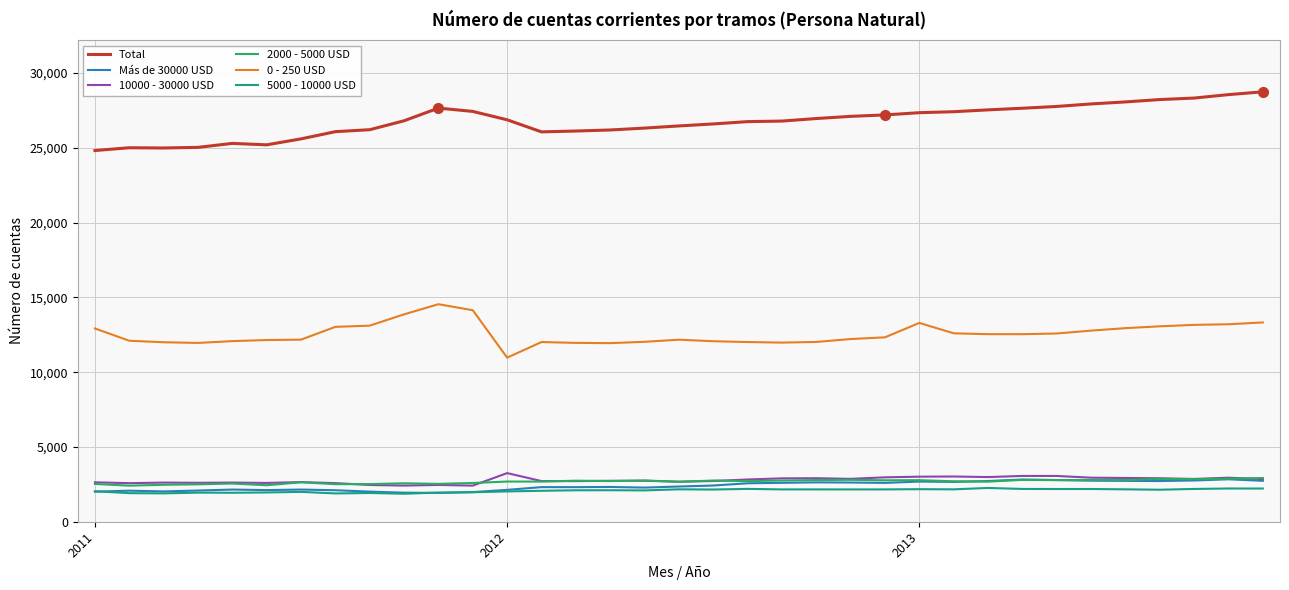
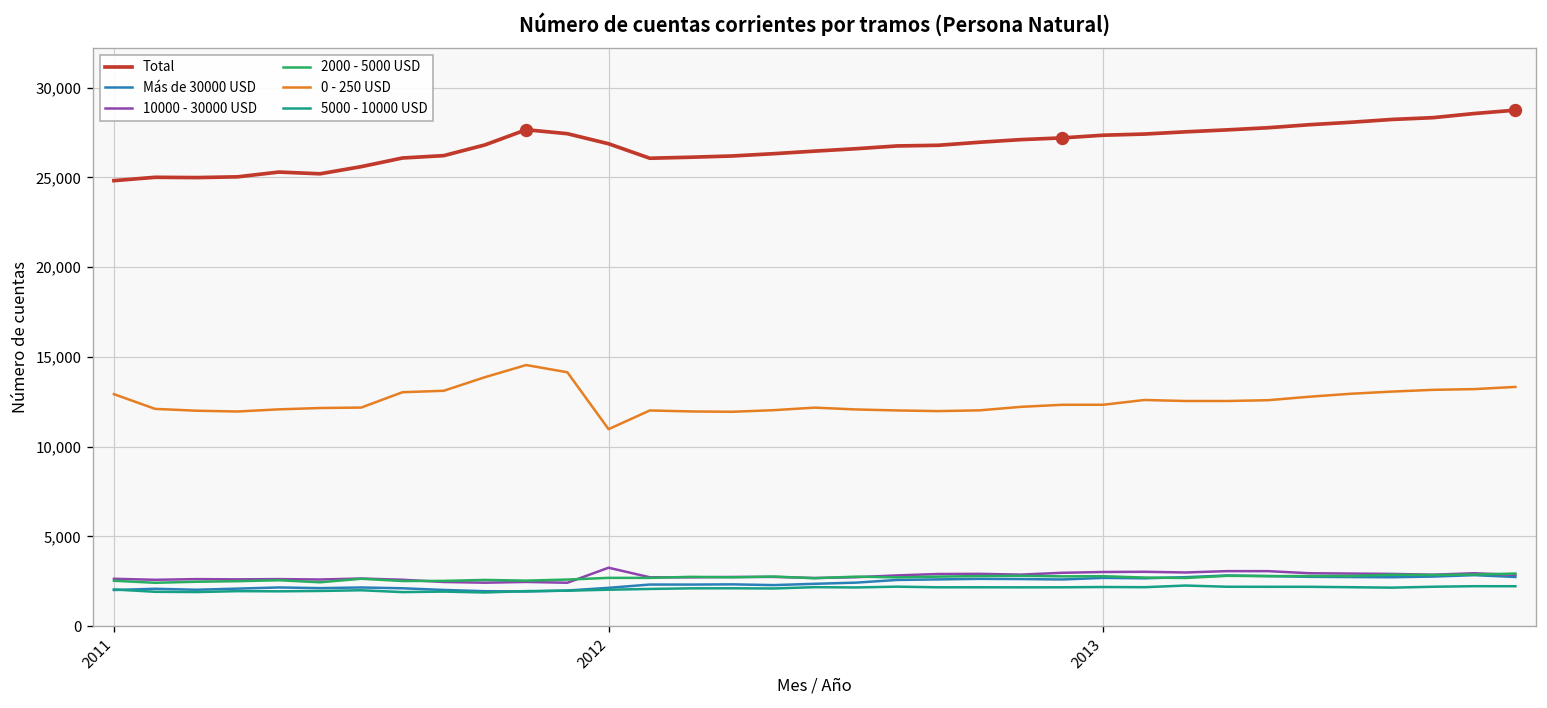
0 - 250 USD, 2013: 13,300 -> 12,300
